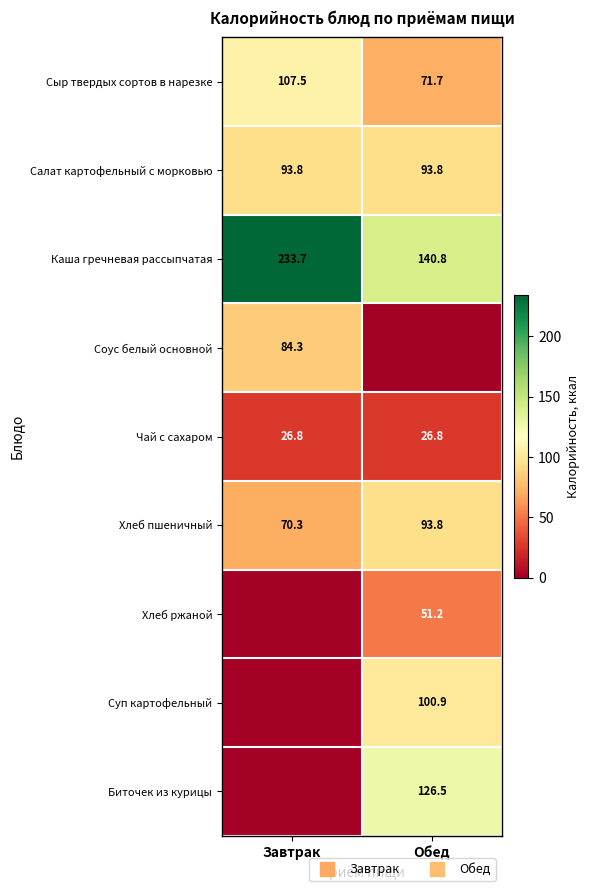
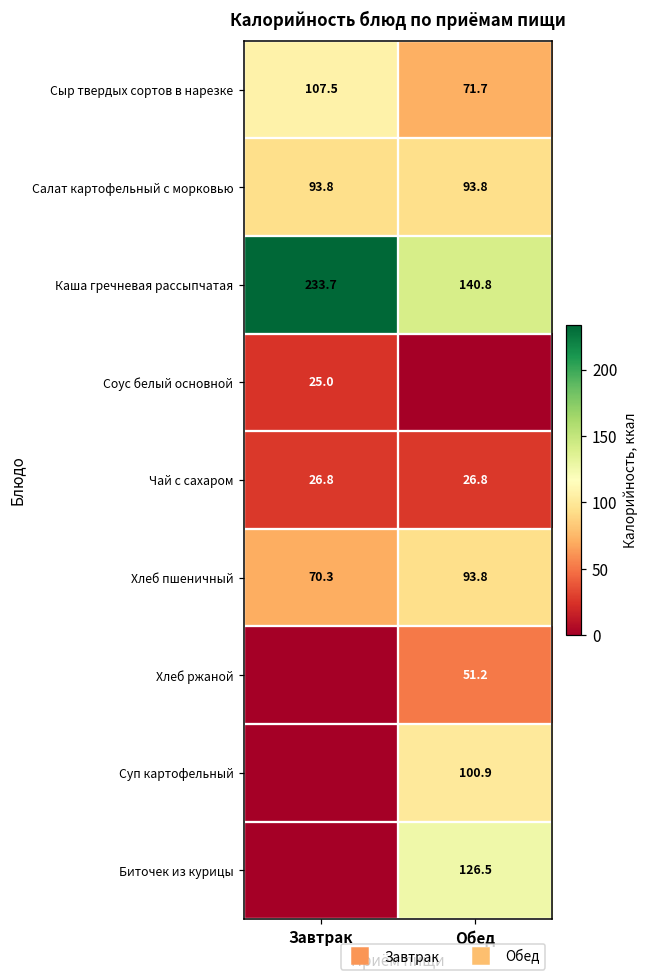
Соус белый основной, Завтрак: 84.3 -> 25.0
